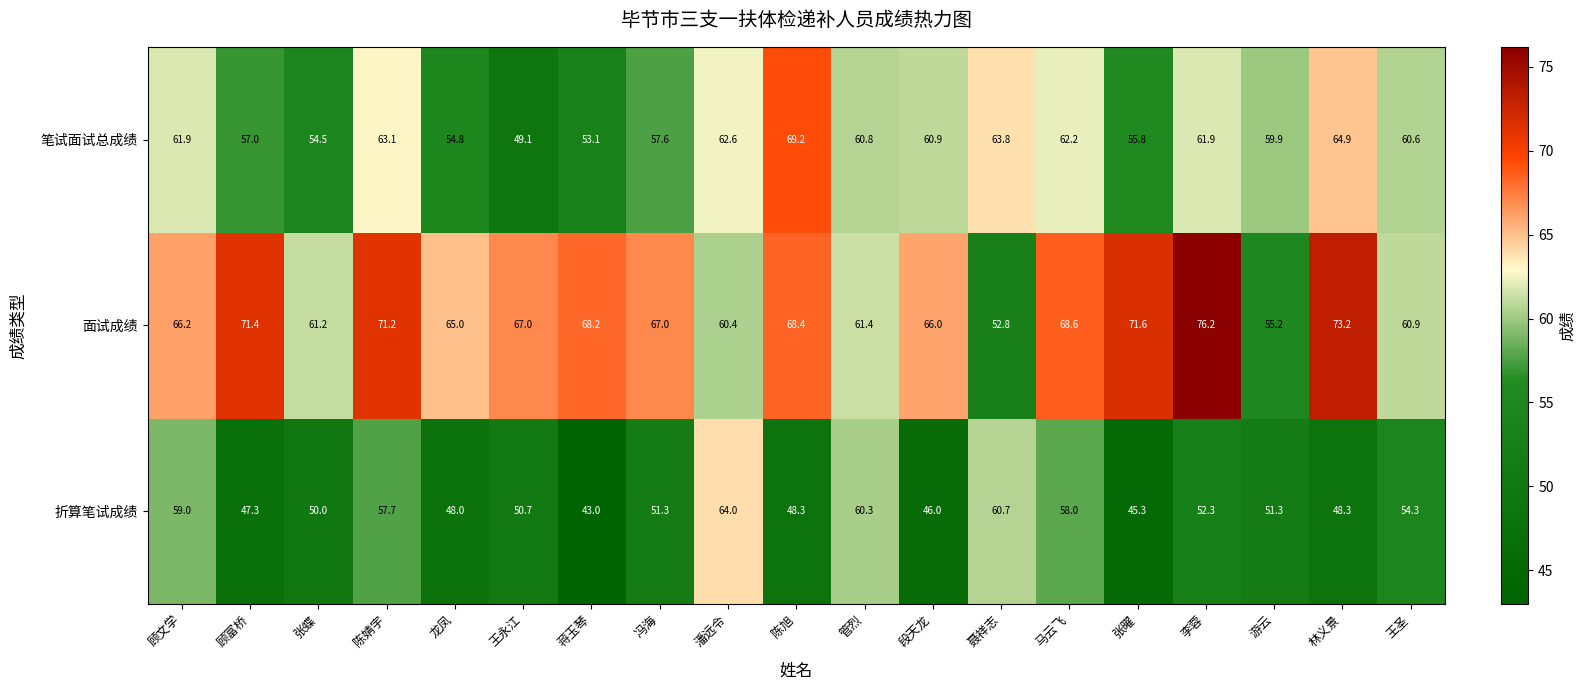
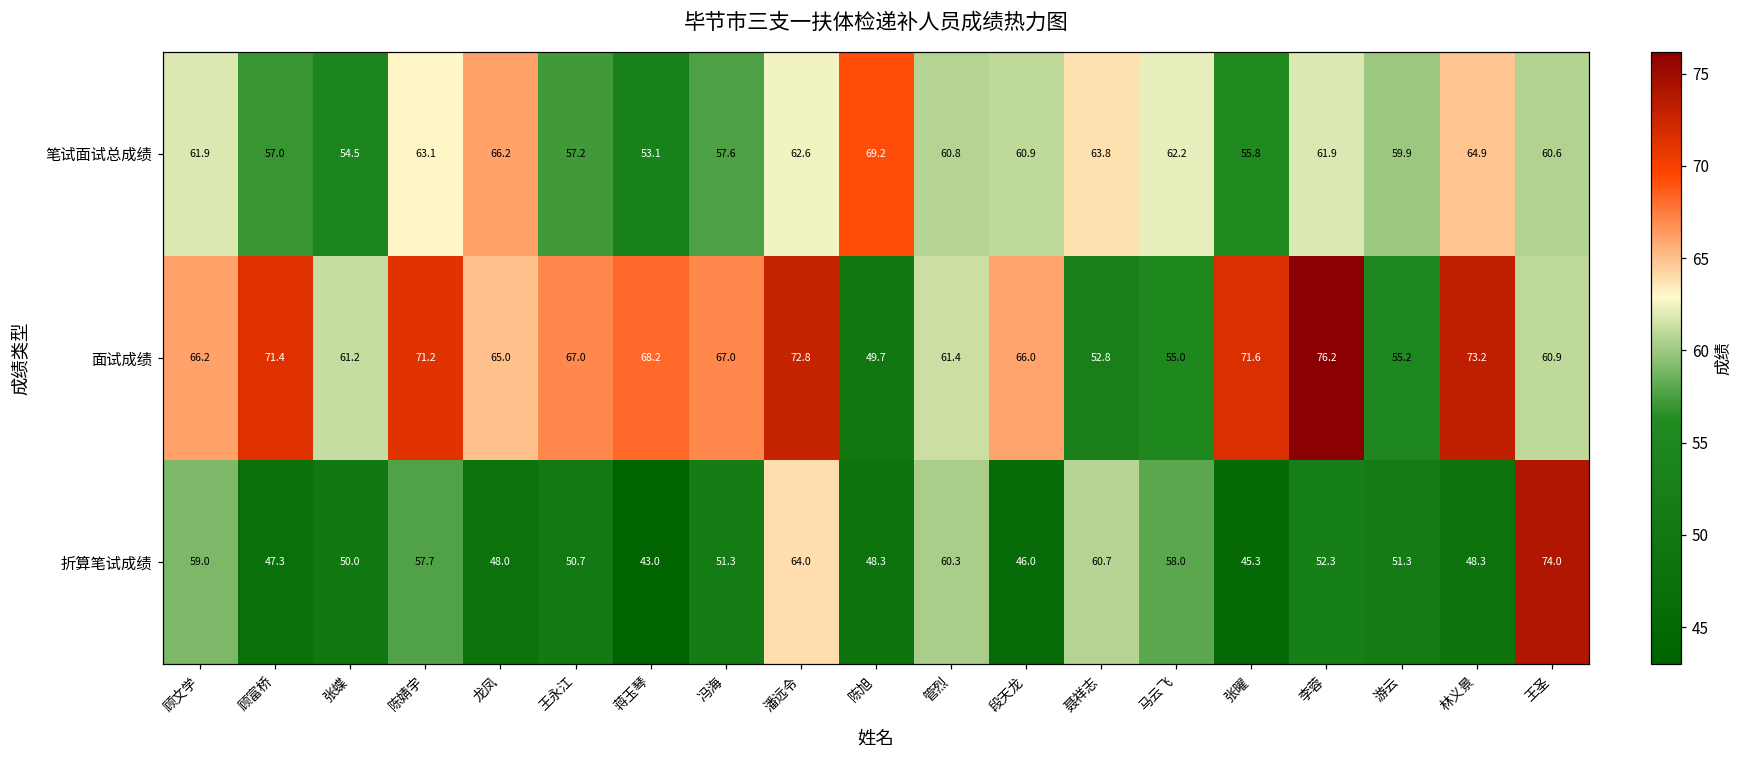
笔试面试总成绩, 龙凤: 54.8 -> 66.2
笔试面试总成绩, 王永江: 49.1 -> 57.2
面试成绩, 潘远令: 60.4 -> 72.8
面试成绩, 陈旭: 68.4 -> 49.7
面试成绩, 马云飞: 68.6 -> 55.0
折算笔试成绩, 王圣: 54.3 -> 74.0
